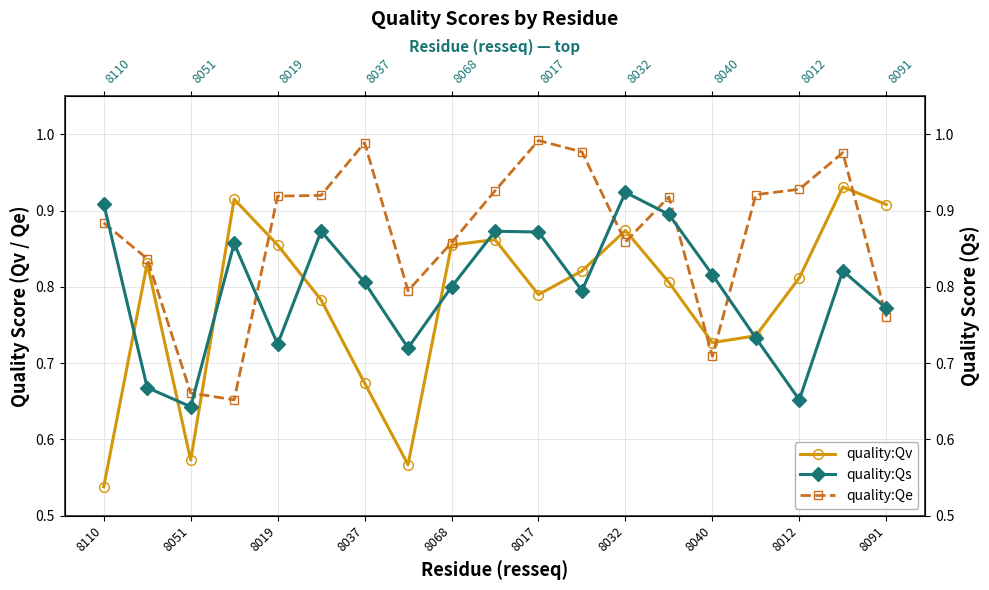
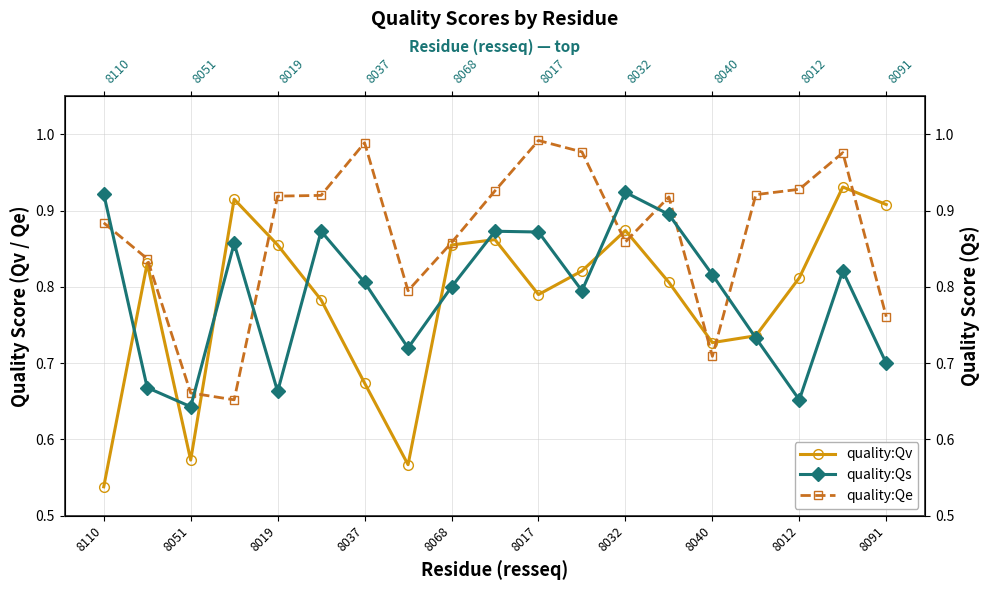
quality:Qs, 8110: 0.91 -> 0.92
quality:Qs, 8019: 0.73 -> 0.66
quality:Qs, 8091: 0.77 -> 0.70
